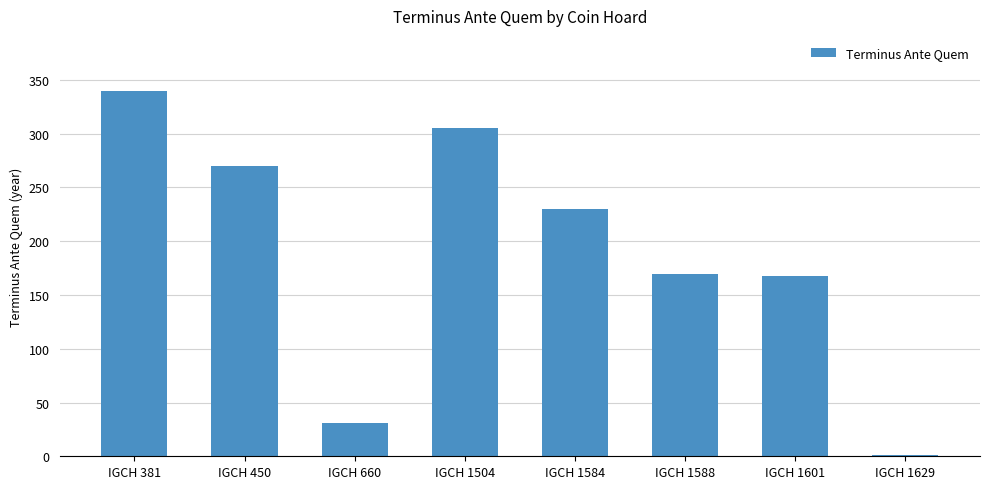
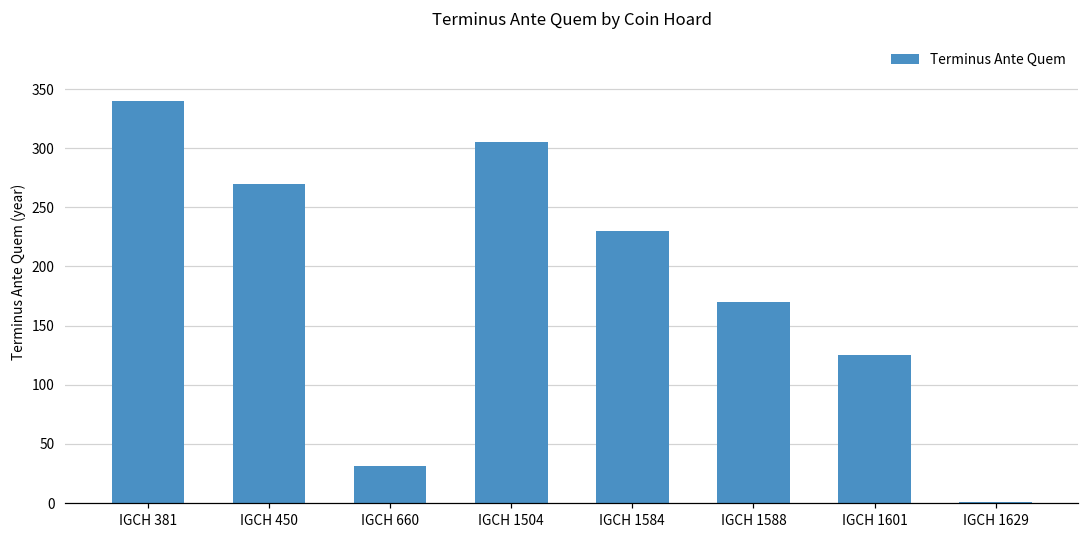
IGCH 1601: 168 -> 125
